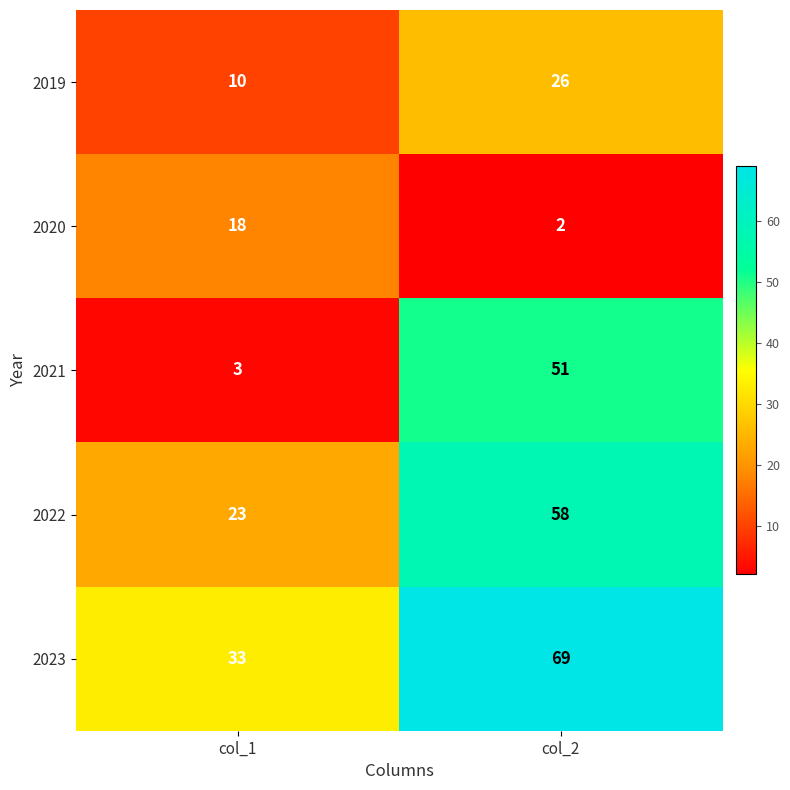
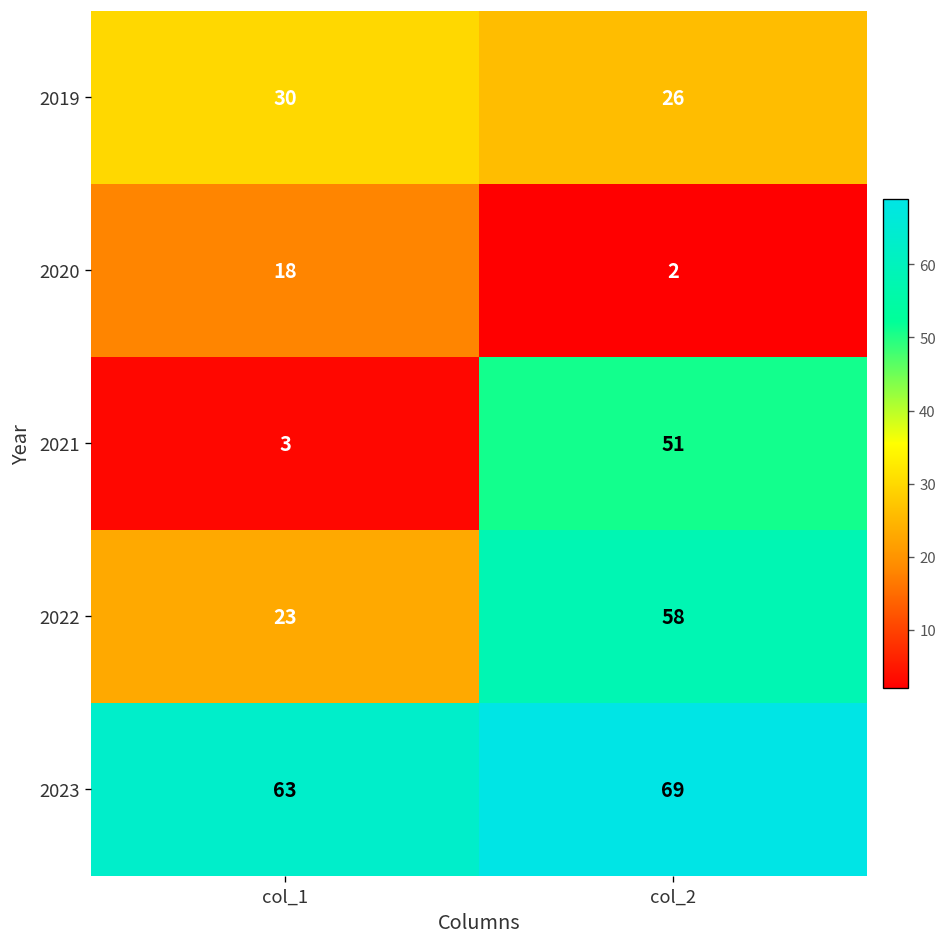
2019, col_1: 10 -> 30
2023, col_1: 33 -> 63
